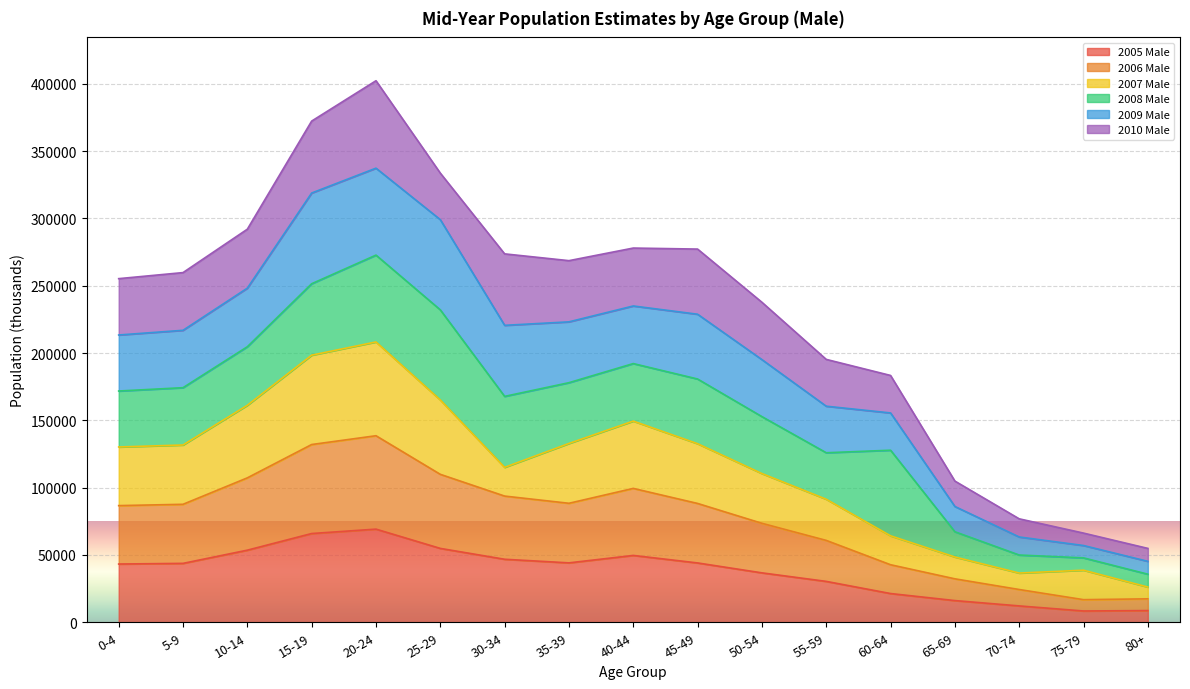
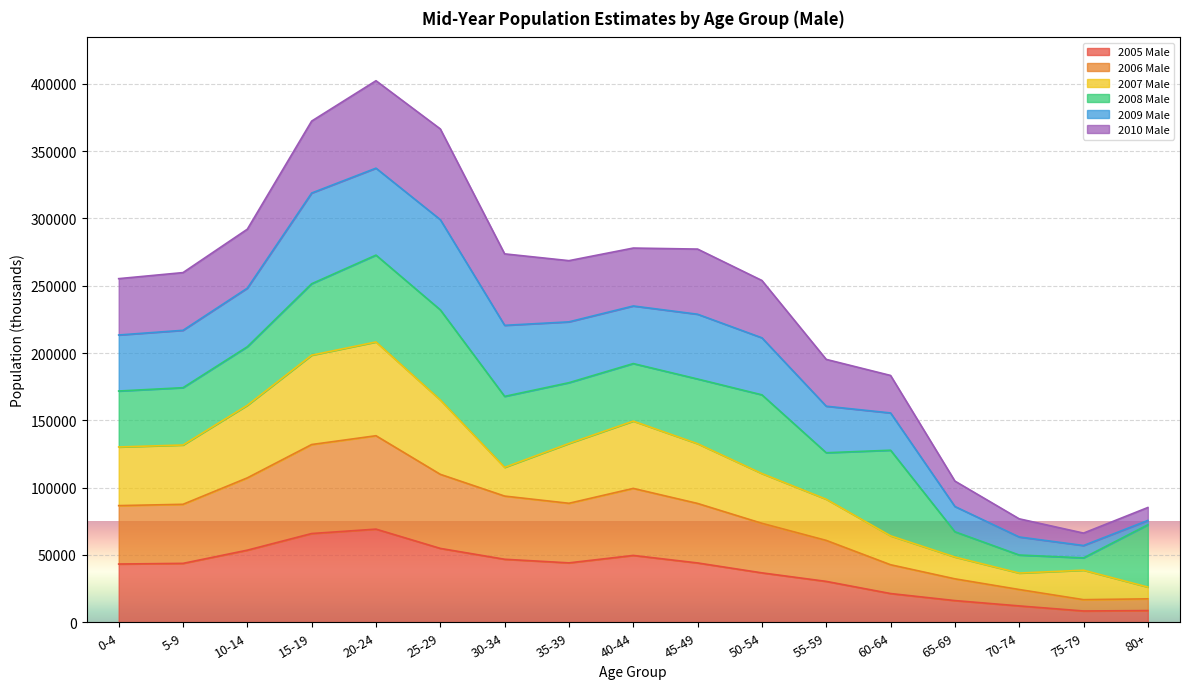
2010 Male, 25-29: 35000 -> 67000
2008 Male, 50-54: 42000 -> 58000
2008 Male, 80+: 10000 -> 46000
2009 Male, 80+: 10000 -> 3000
